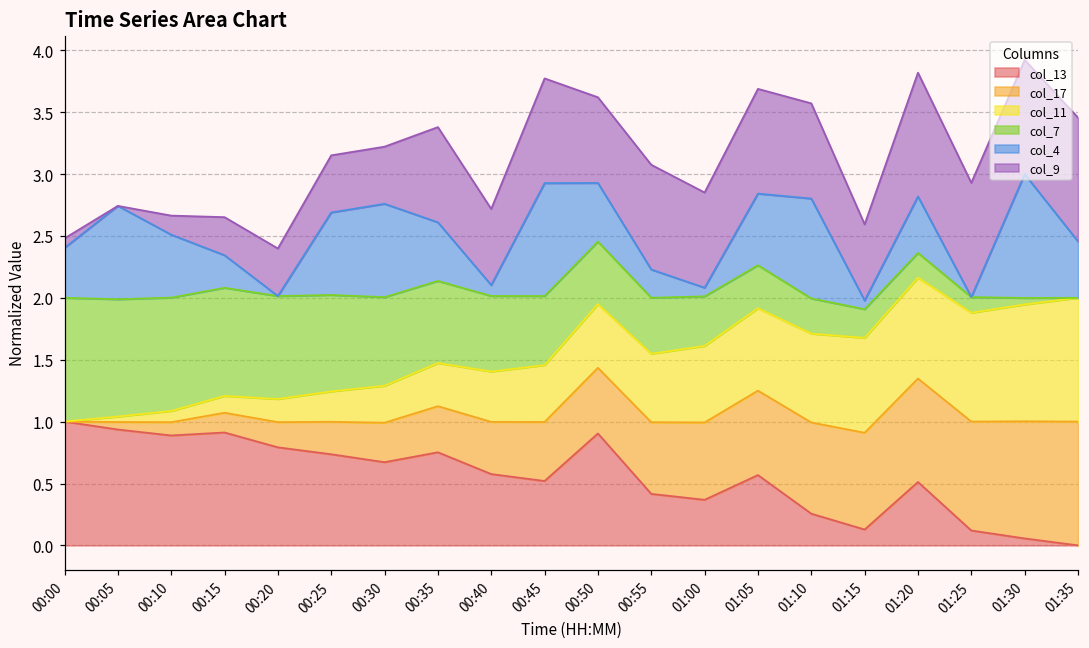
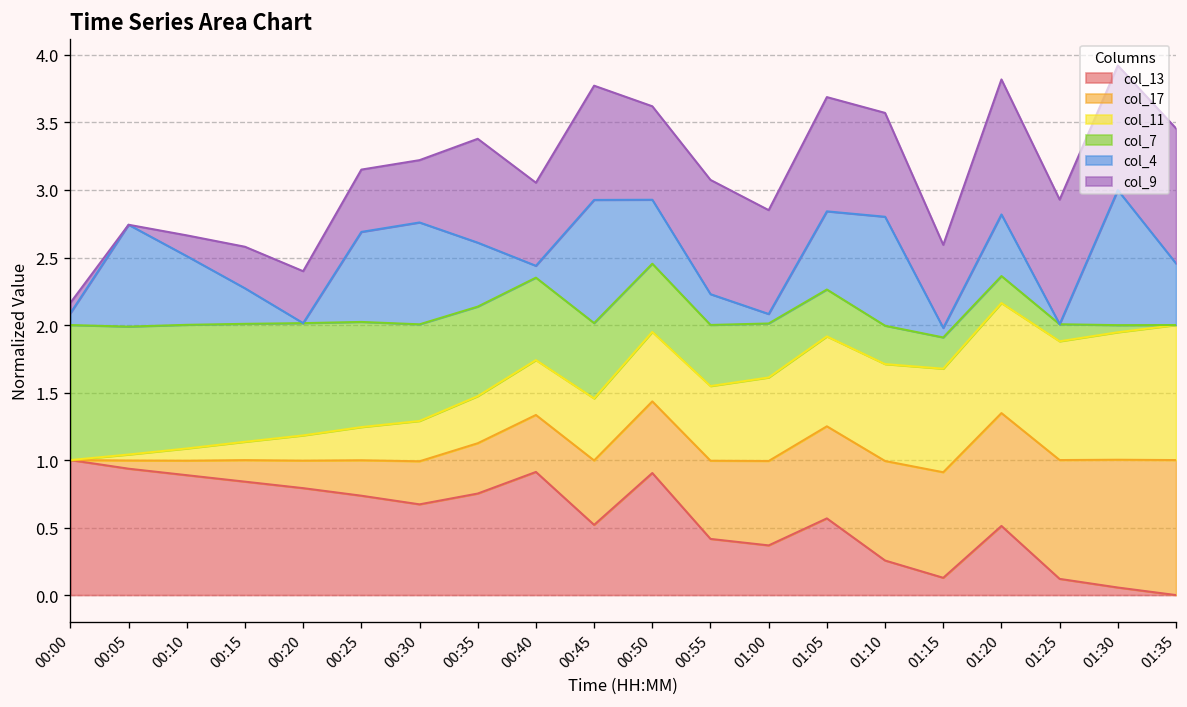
col_4, 00:00: 0.40 -> 0.09
col_13, 00:15: 0.91 -> 0.84
col_13, 00:40: 0.58 -> 0.91
